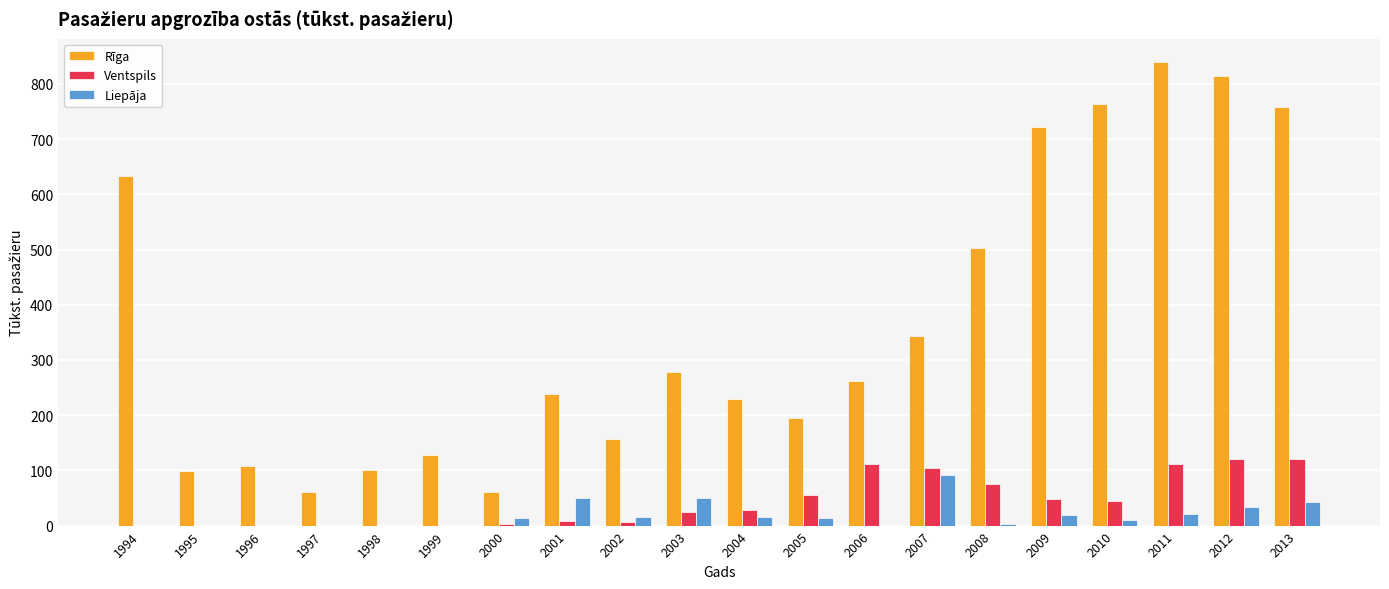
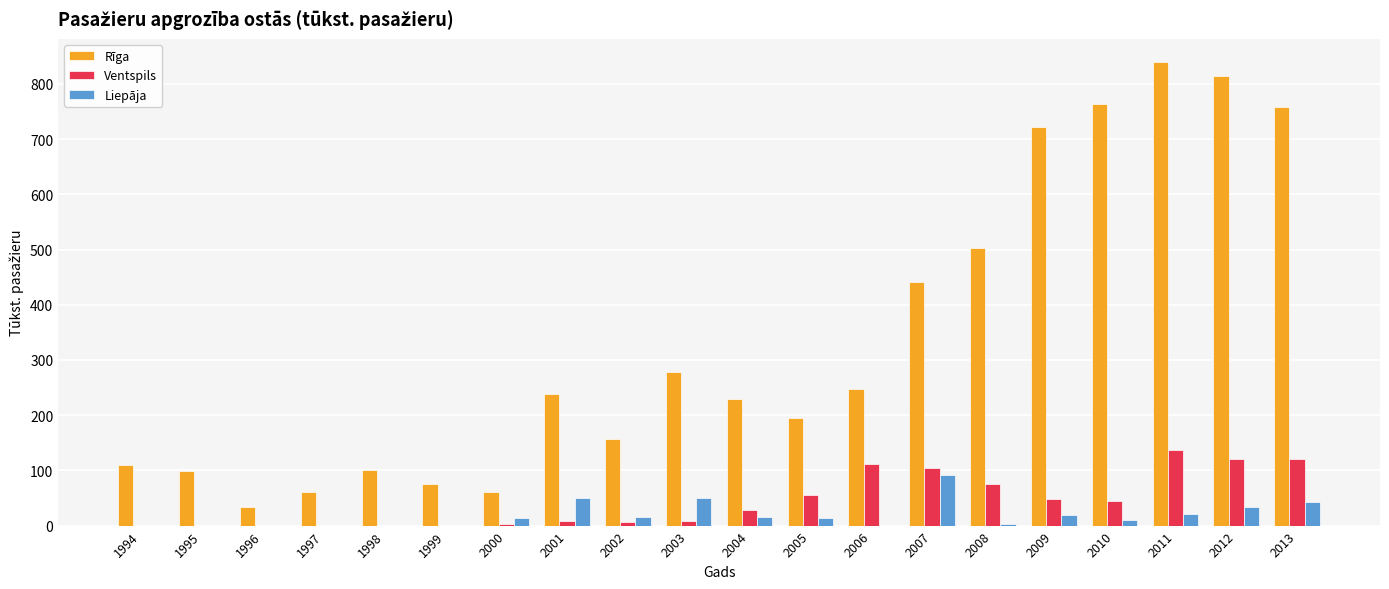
Rīga, 1994: 630 -> 110
Rīga, 1996: 110 -> 30
Rīga, 1999: 130 -> 80
Ventspils, 2003: 30 -> 10
Rīga, 2006: 260 -> 250
Rīga, 2007: 340 -> 440
Ventspils, 2011: 110 -> 140
